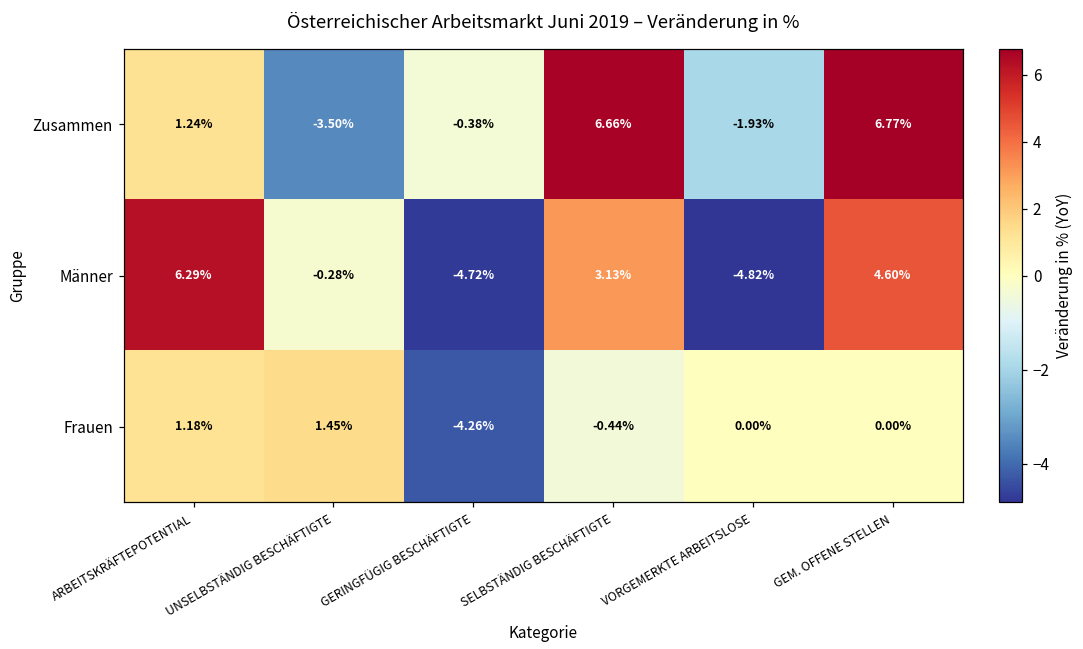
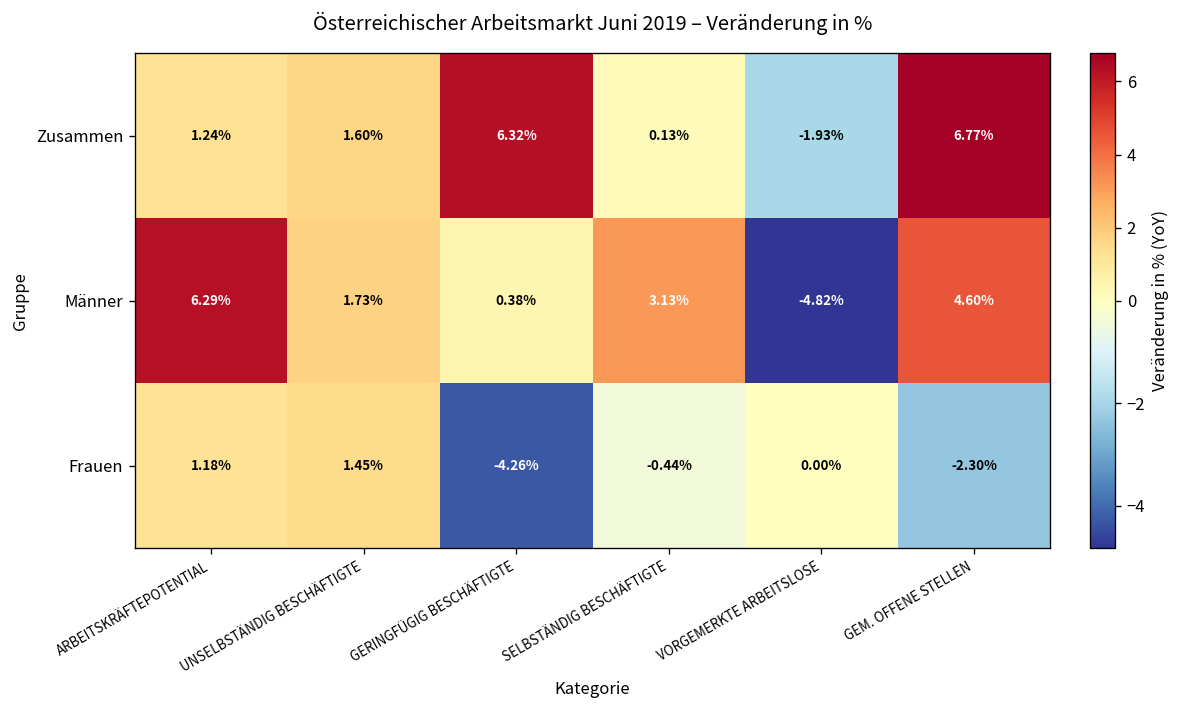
Zusammen, UNSELBSTÄNDIG BESCHÄFTIGTE: -3.50% -> 1.60%
Zusammen, GERINGFÜGIG BESCHÄFTIGTE: -0.38% -> 6.32%
Zusammen, SELBSTÄNDIG BESCHÄFTIGTE: 6.66% -> 0.13%
Männer, UNSELBSTÄNDIG BESCHÄFTIGTE: -0.28% -> 1.73%
Männer, GERINGFÜGIG BESCHÄFTIGTE: -4.72% -> 0.38%
Frauen, GEM. OFFENE STELLEN: 0.00% -> -2.30%
